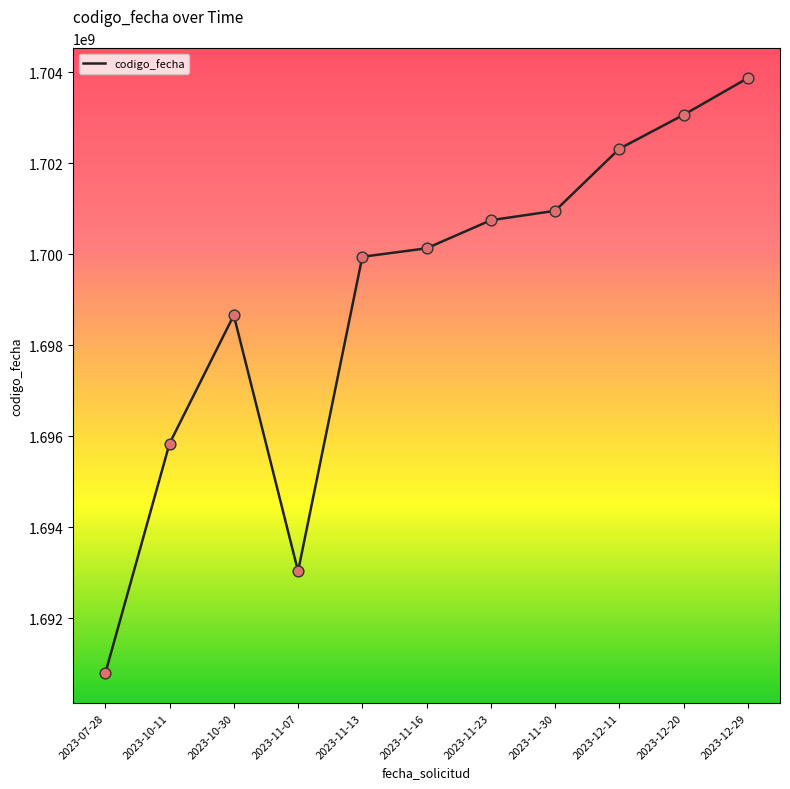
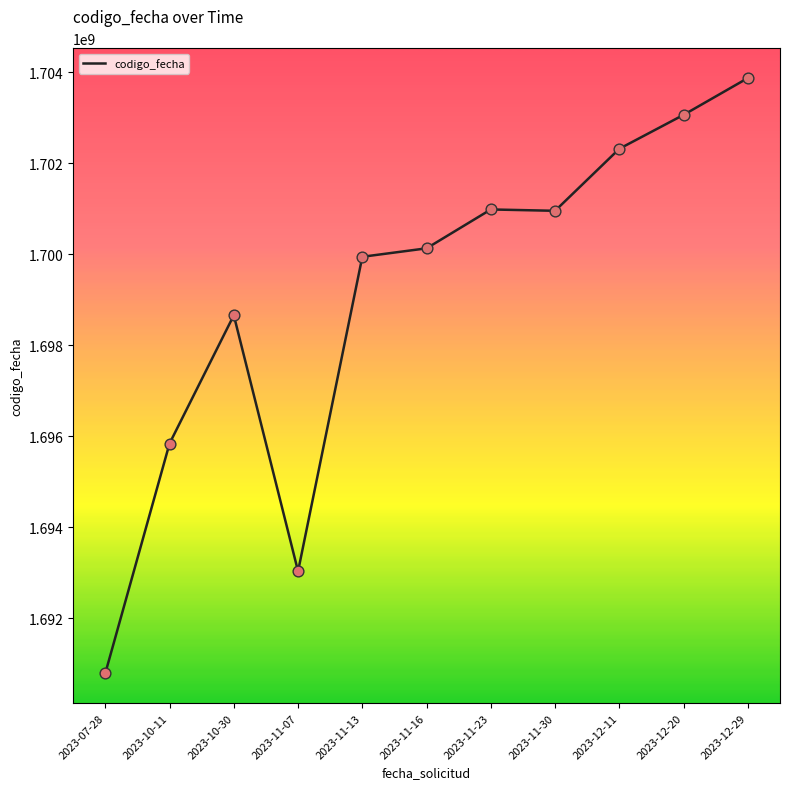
2023-11-23: 1700700000 -> 1701000000
